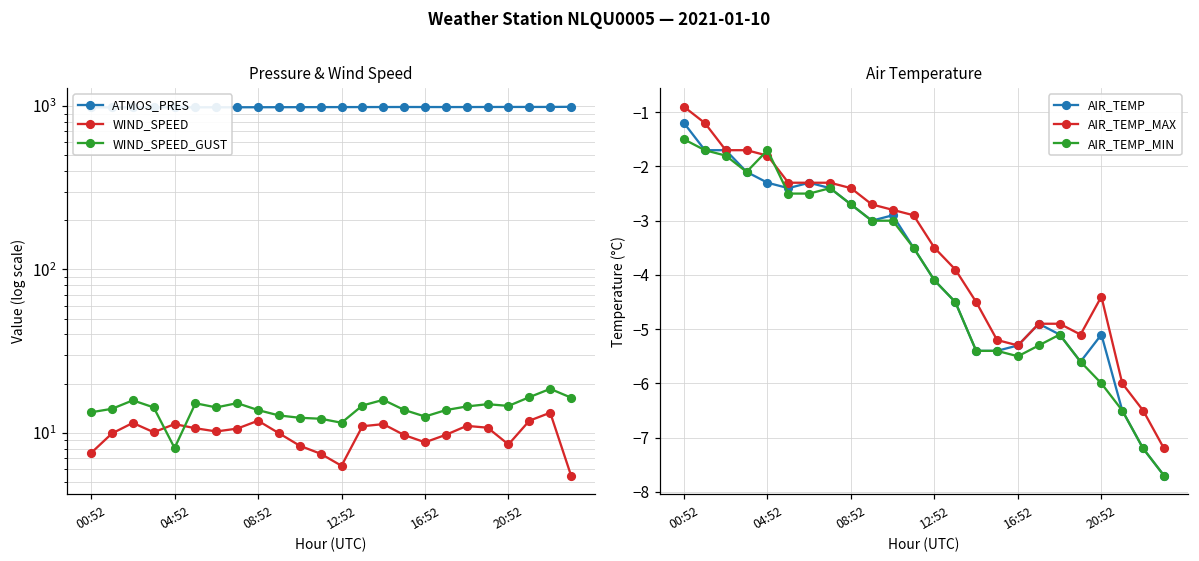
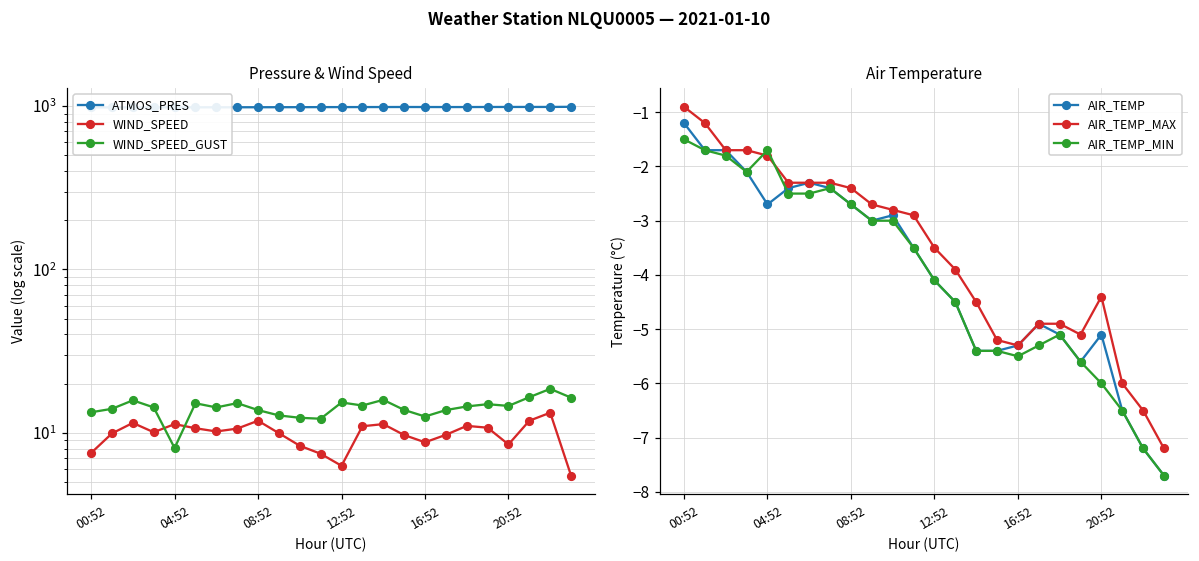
Pressure & Wind Speed, WIND_SPEED_GUST, 12:52: 12 -> 15
Air Temperature, AIR_TEMP, 04:52: -2.3 -> -2.7
